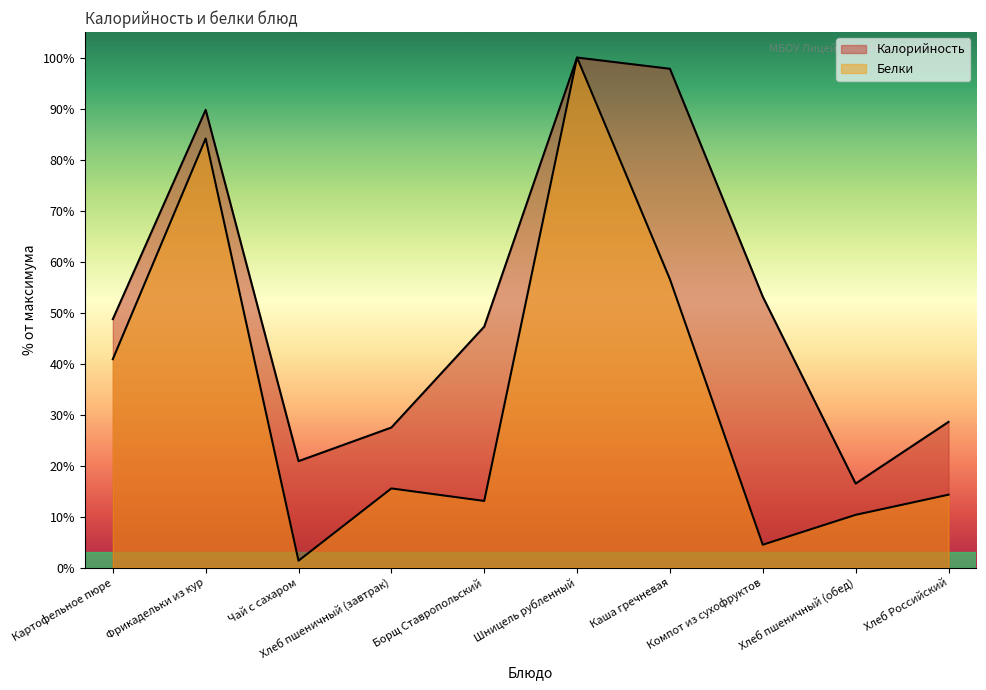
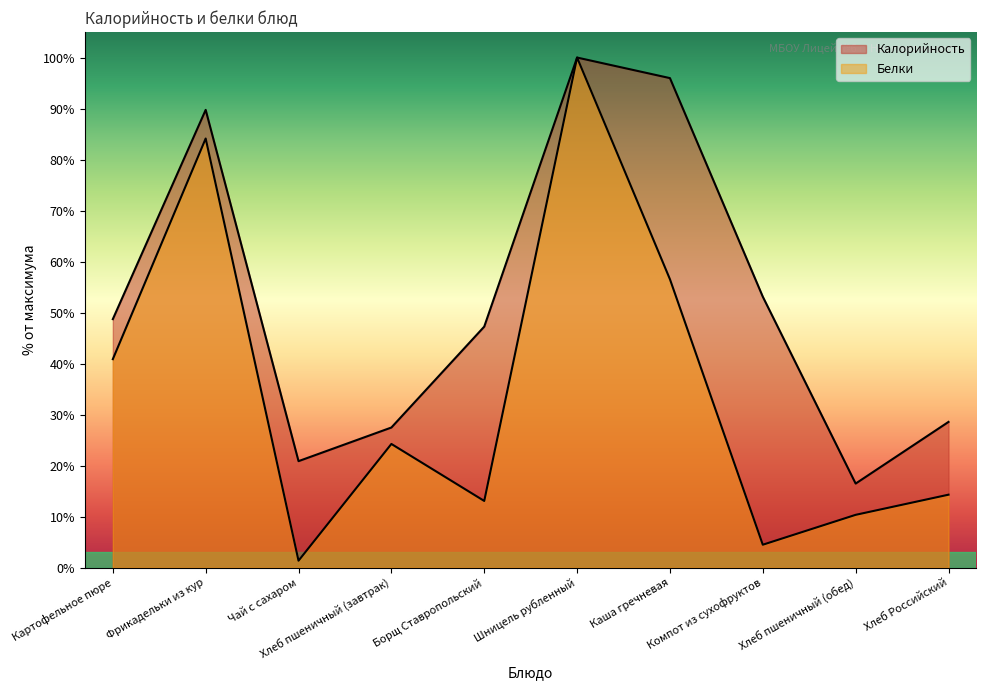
Белки, Хлеб пшеничный (завтрак): 16% -> 24%
Калорийность, Каша гречневая: 98% -> 96%
